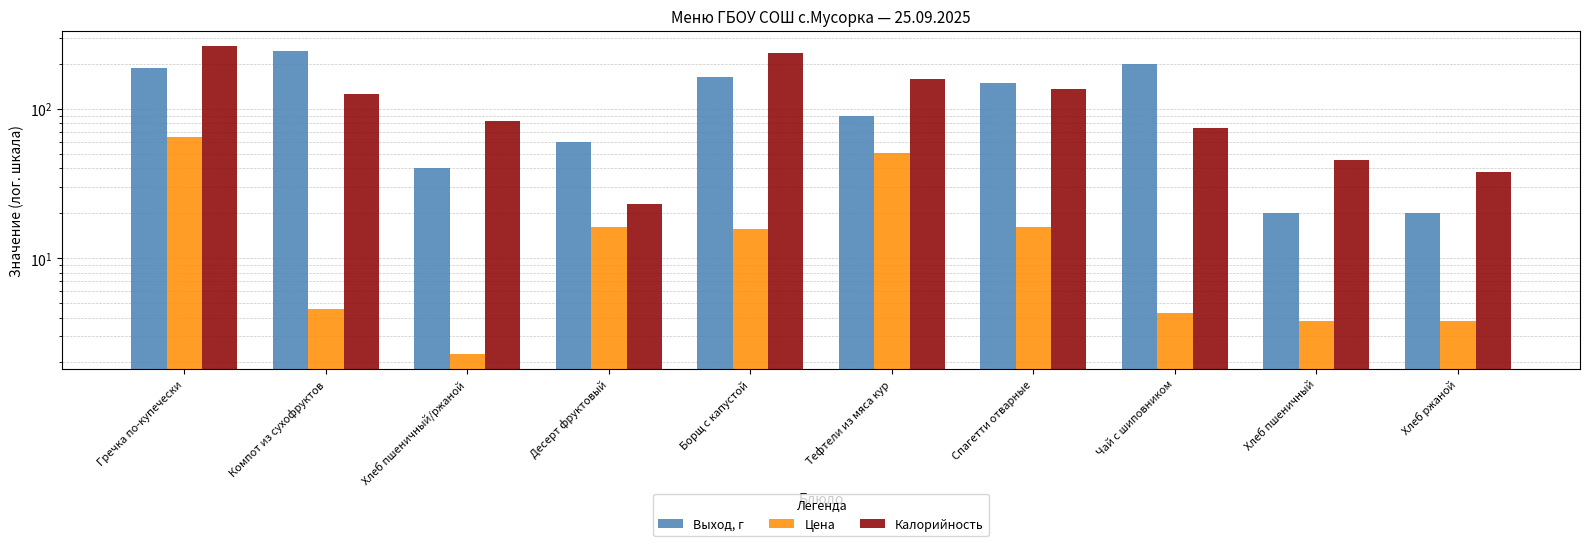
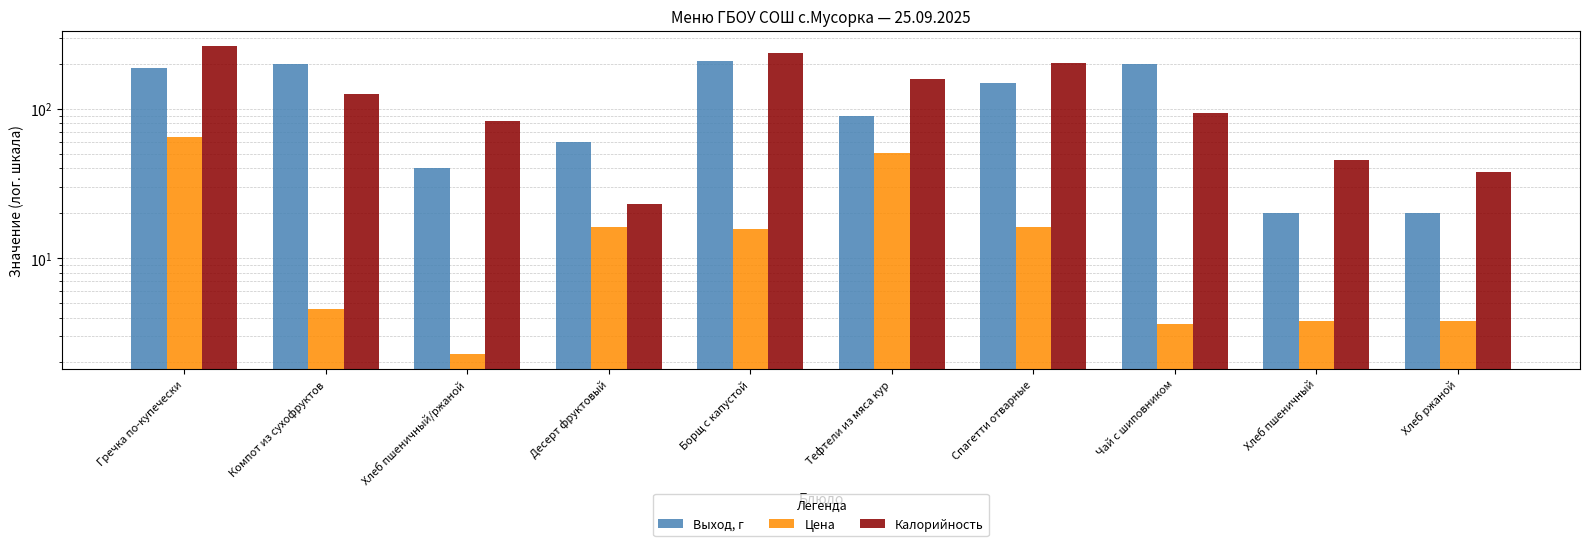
Выход, г, Компот из сухофруктов: 250 -> 200
Выход, г, Борщ с капустой: 160 -> 210
Калорийность, Спагетти отварные: 140 -> 200
Цена, Чай с шиповником: 4.3 -> 3.6
Калорийность, Чай с шиповником: 80 -> 90
